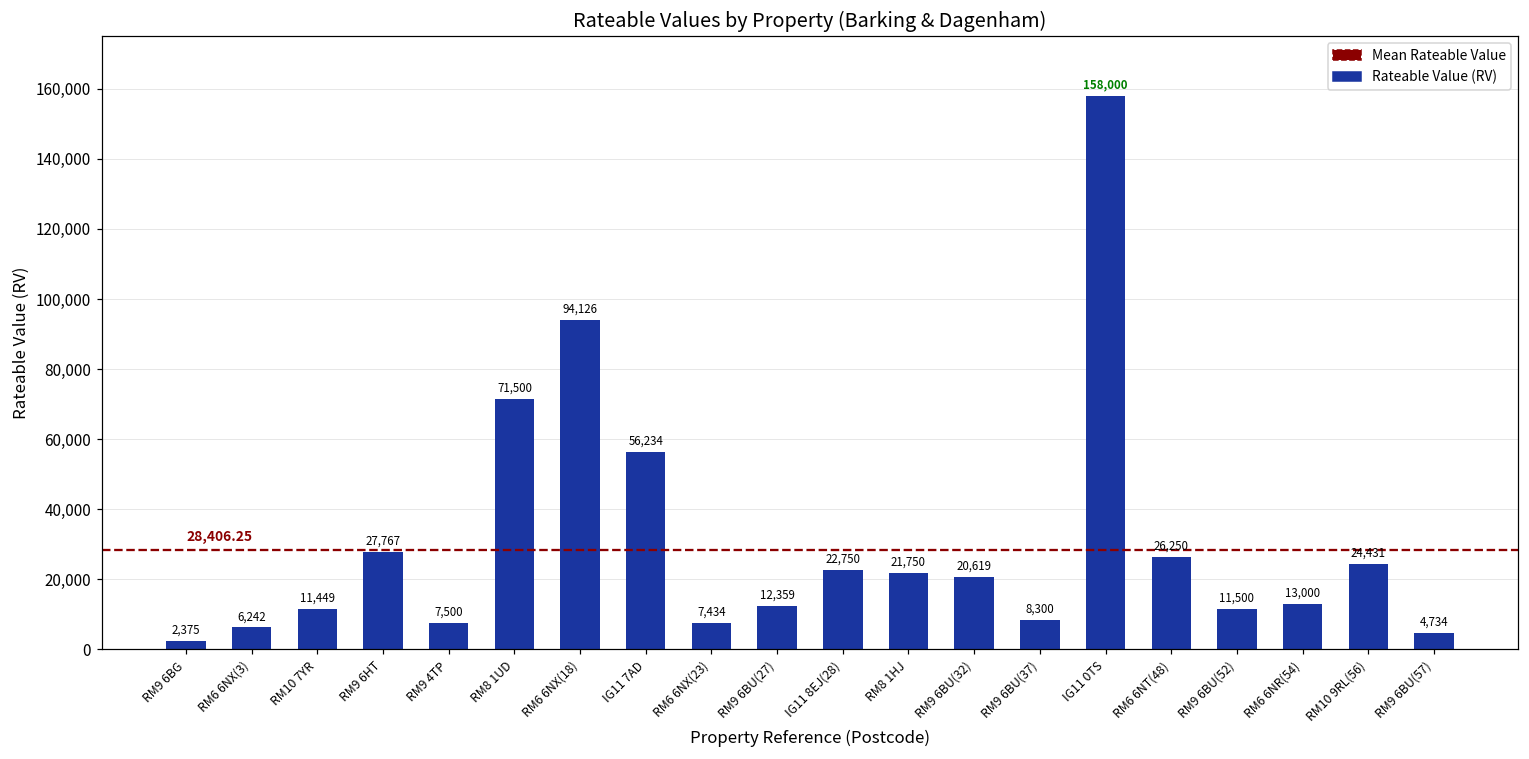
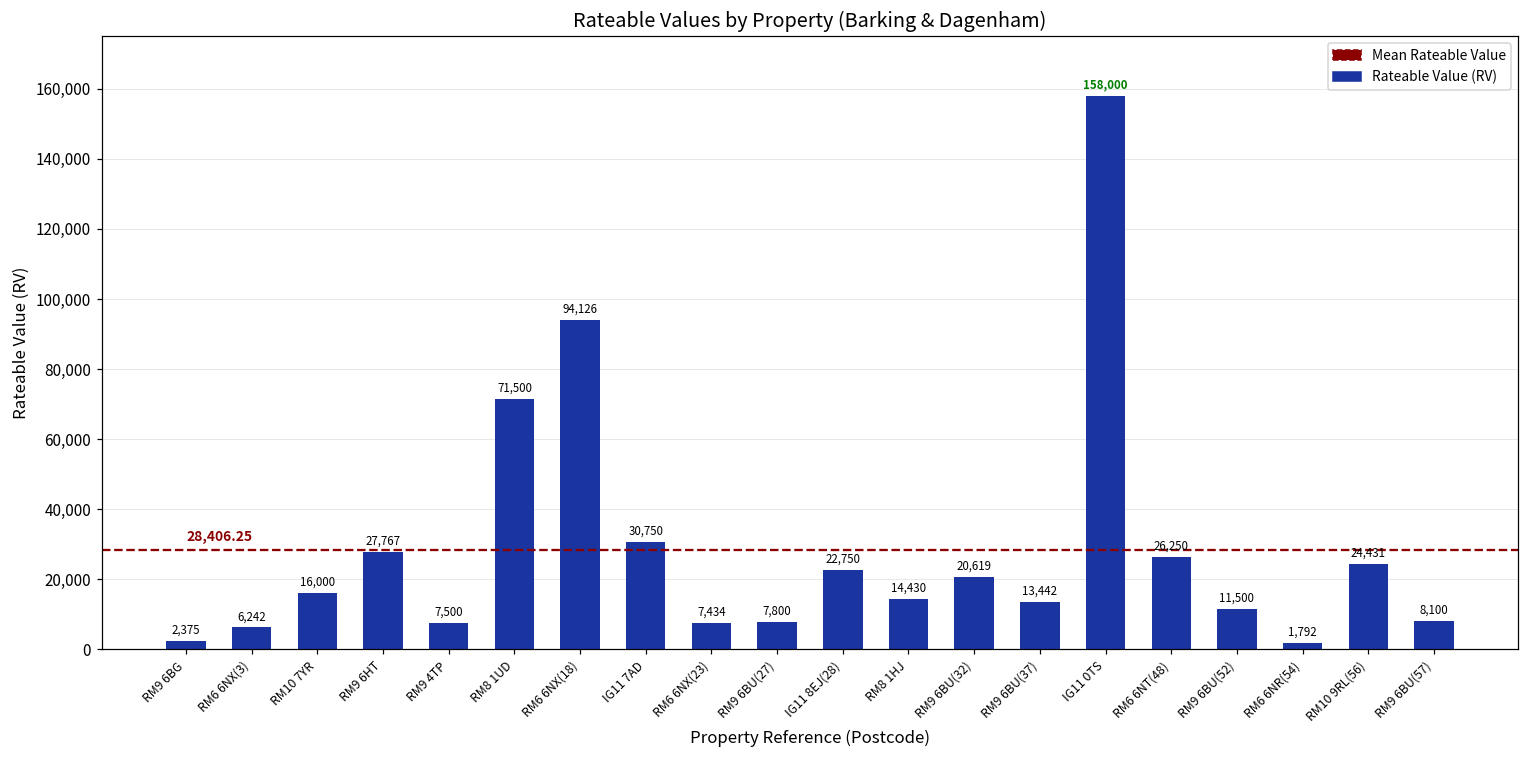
RM10 7YR: 11,449 -> 16,000
IG11 7AD: 56,234 -> 30,750
RM9 6BU(27): 12,359 -> 7,800
RM8 1HJ: 21,750 -> 14,430
RM9 6BU(37): 8,300 -> 13,442
RM6 6NR(54): 13,000 -> 1,792
RM9 6BU(57): 4,734 -> 8,100
